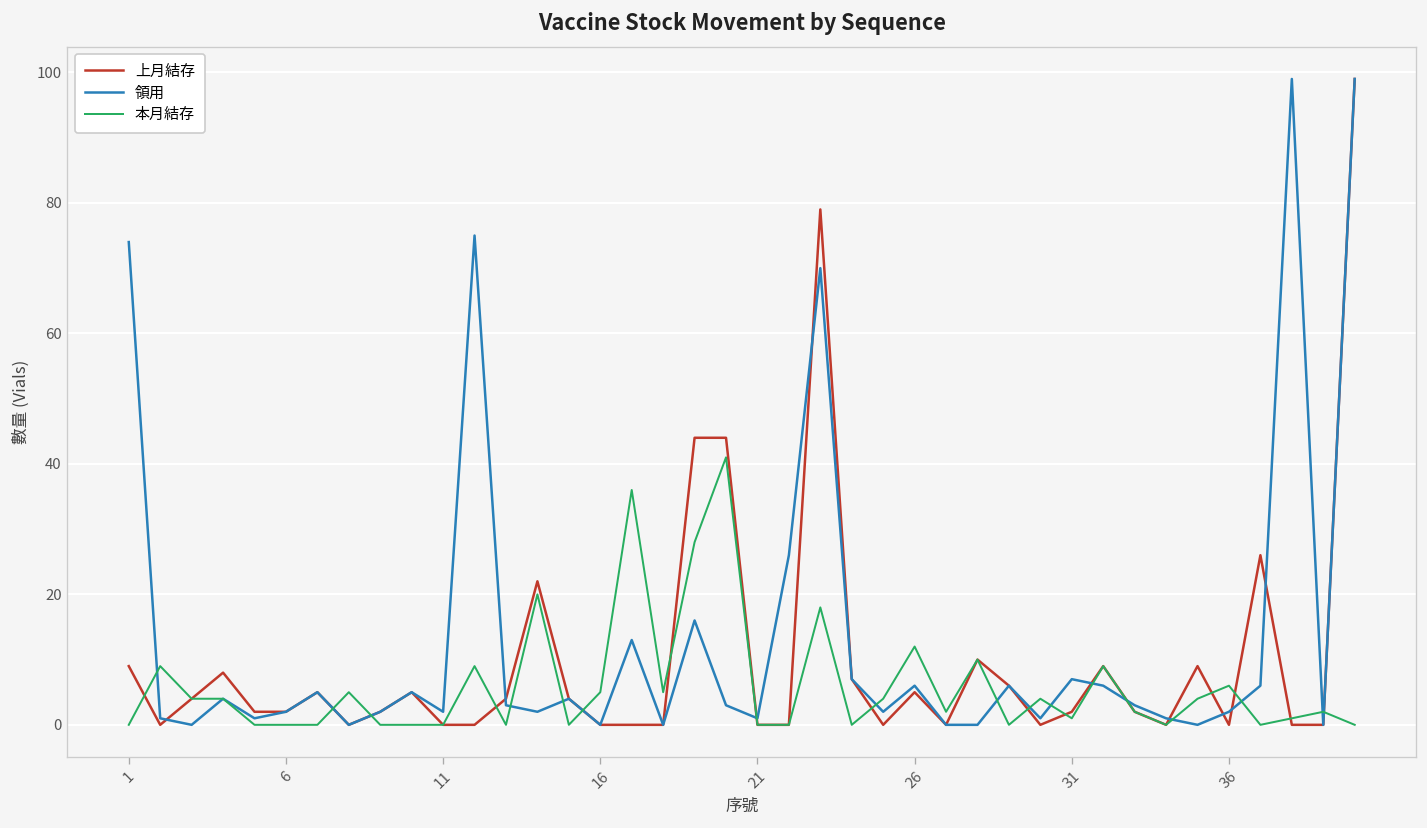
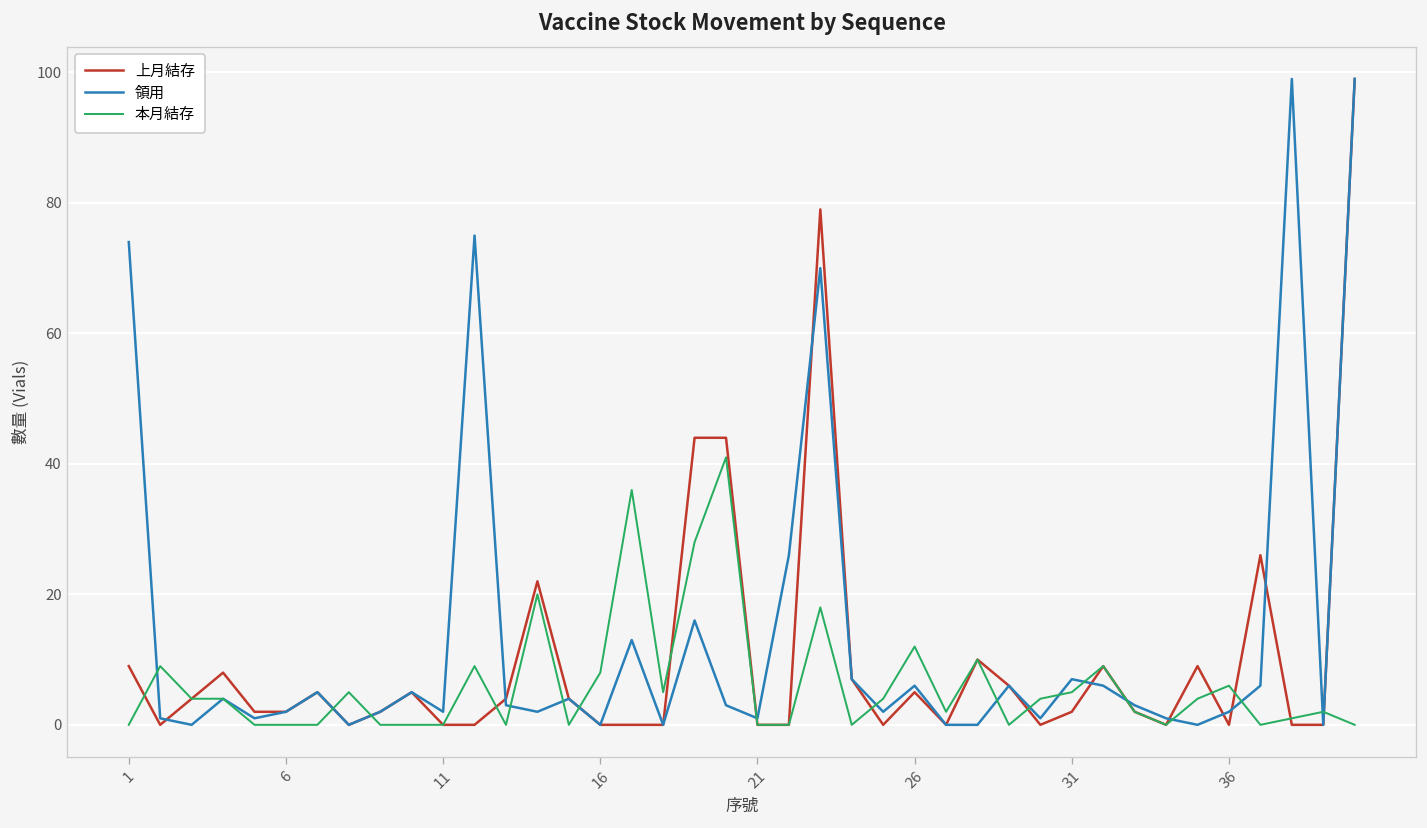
本月結存, 16: 5 -> 8
本月結存, 31: 1 -> 5
